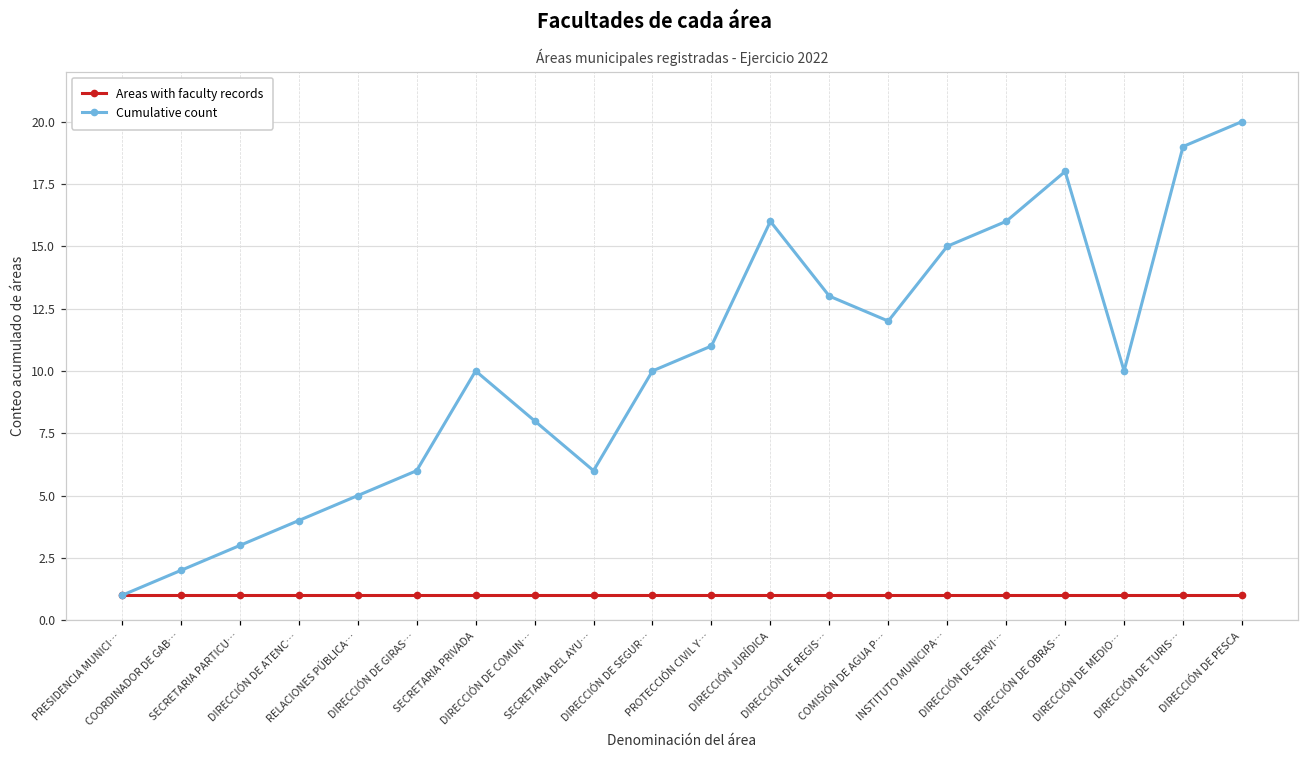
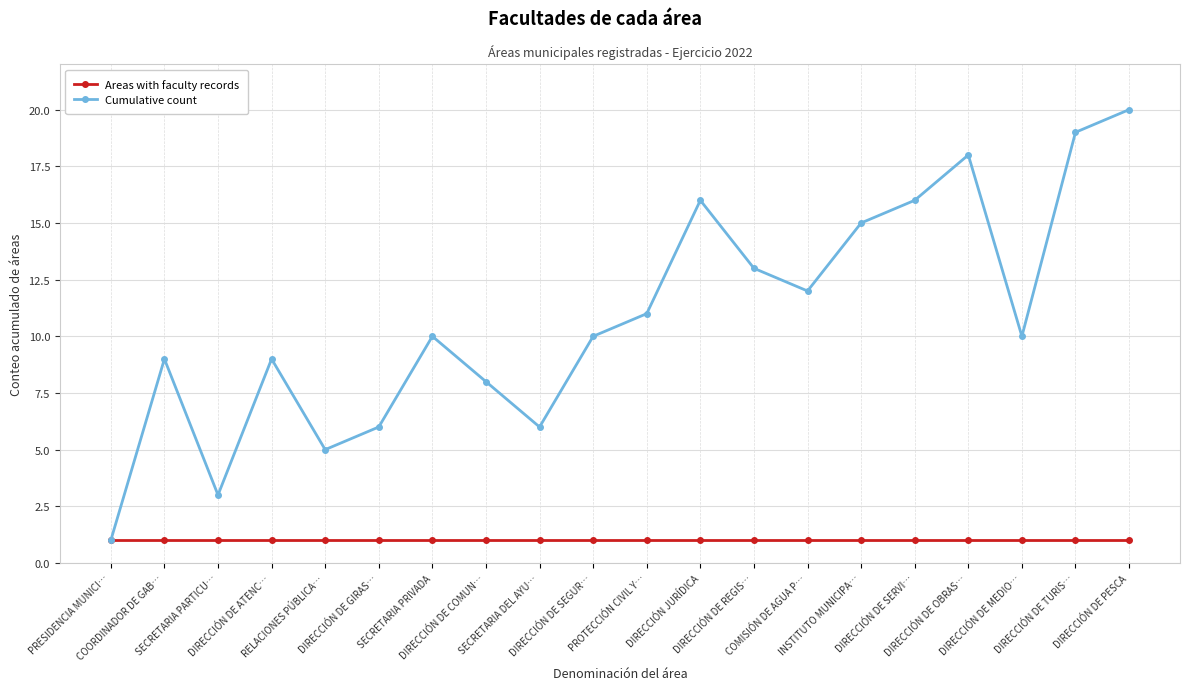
Cumulative count, COORDINADOR DE GAB…: 2 -> 9
Cumulative count, DIRECCIÓN DE ATENC…: 4 -> 9
